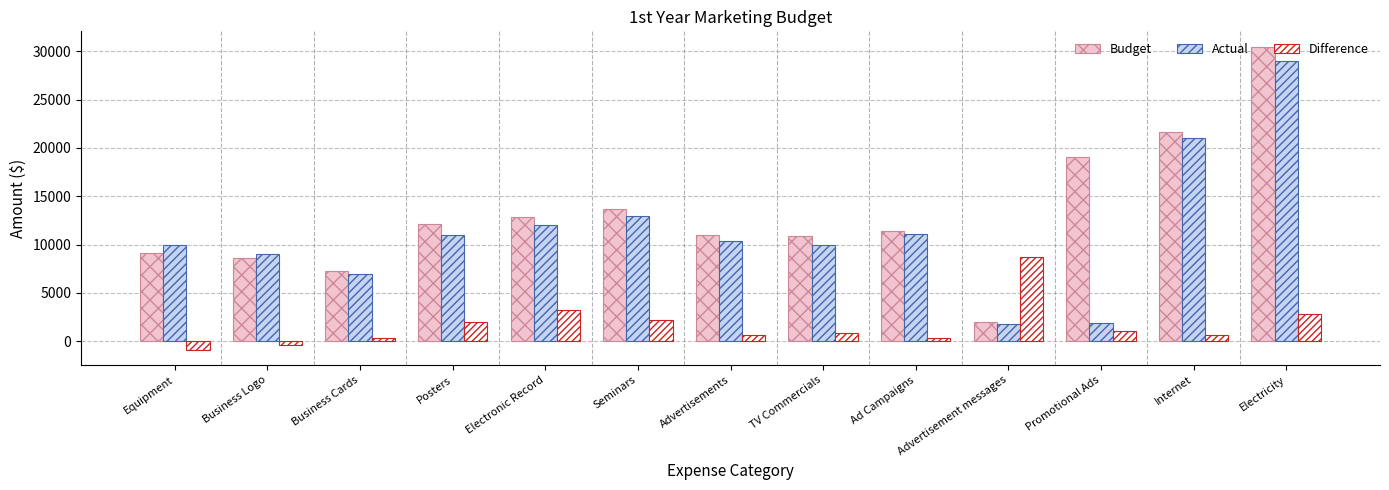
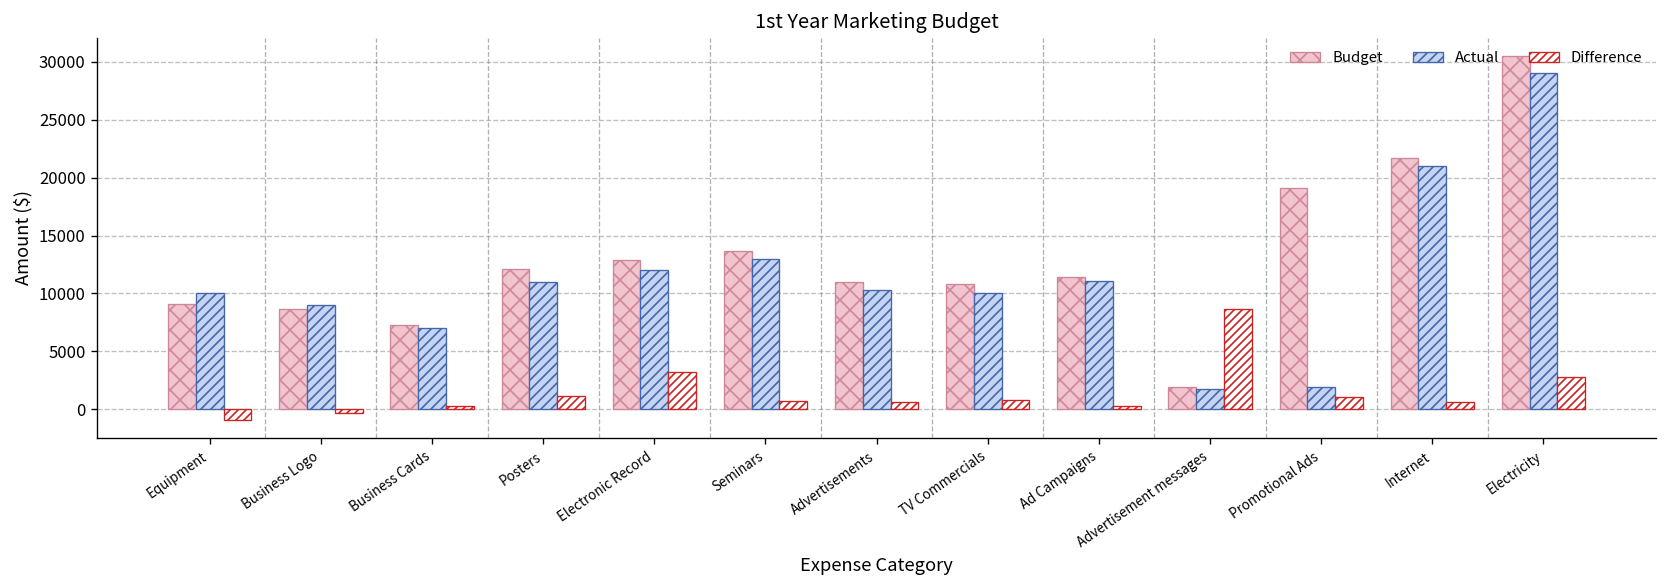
Difference, Posters: 2000 -> 1000
Difference, Seminars: 2000 -> 1000
